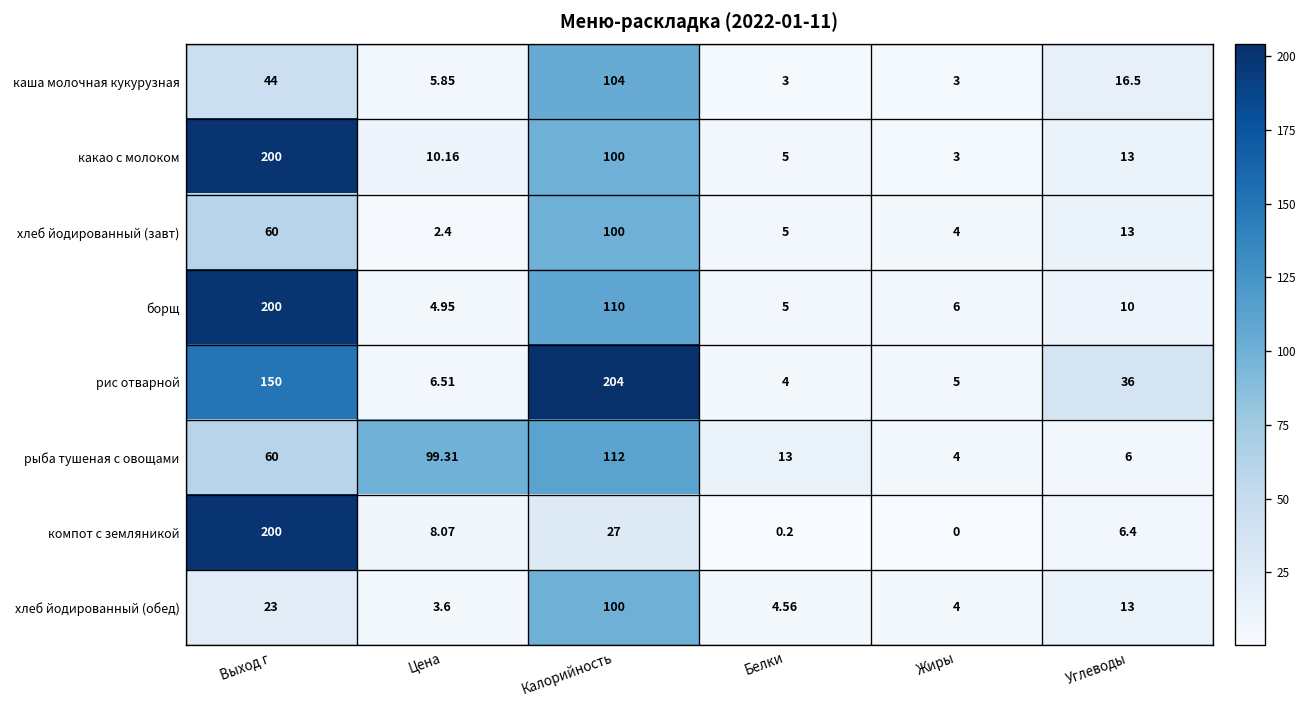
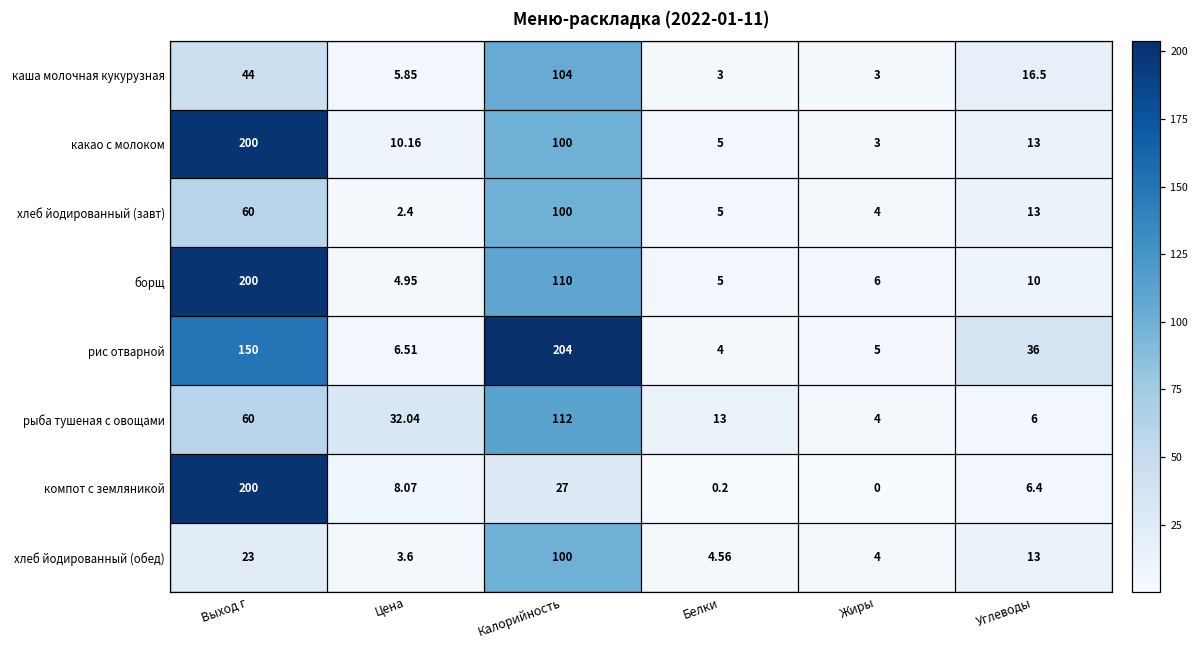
рыба тушеная с овощами, Цена: 99.31 -> 32.04
